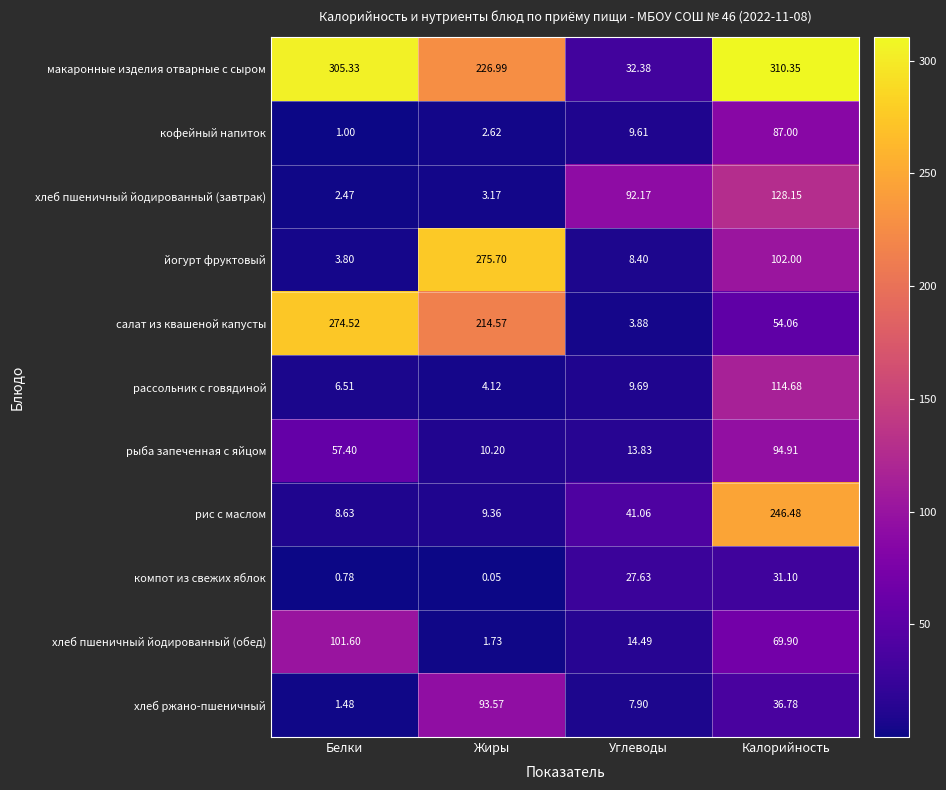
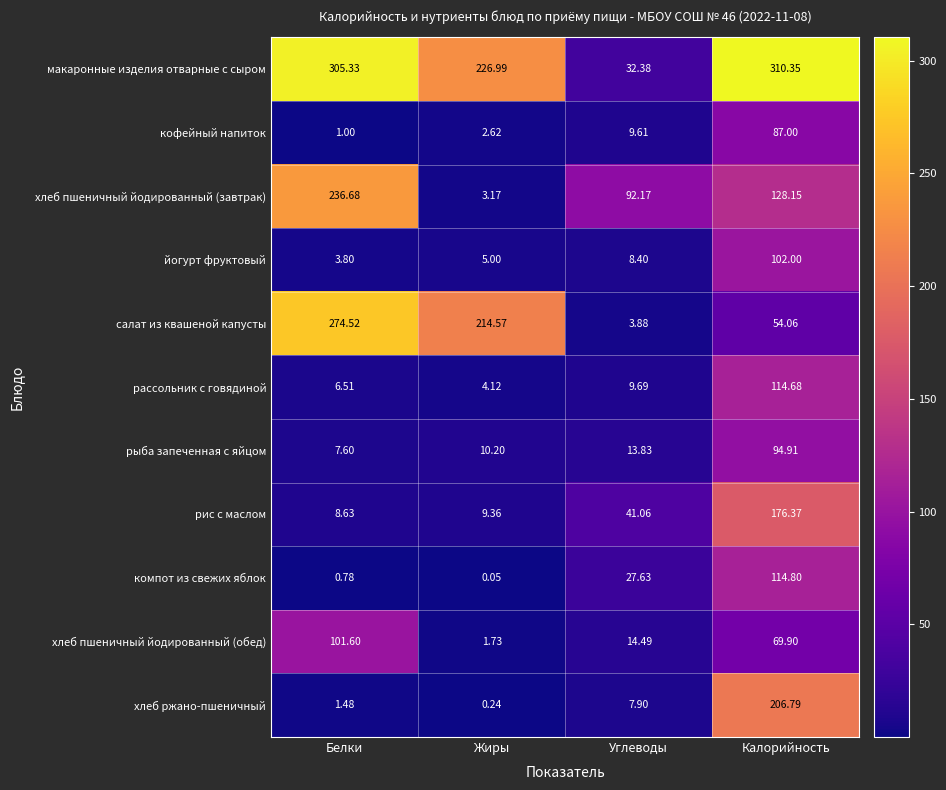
хлеб пшеничный йодированный (завтрак), Белки: 2.47 -> 236.68
йогурт фруктовый, Жиры: 275.70 -> 5.00
рыба запеченная с яйцом, Белки: 57.40 -> 7.60
рис с маслом, Калорийность: 246.48 -> 176.37
компот из свежих яблок, Калорийность: 31.10 -> 114.80
хлеб ржано-пшеничный, Жиры: 93.57 -> 0.24
хлеб ржано-пшеничный, Калорийность: 36.78 -> 206.79
